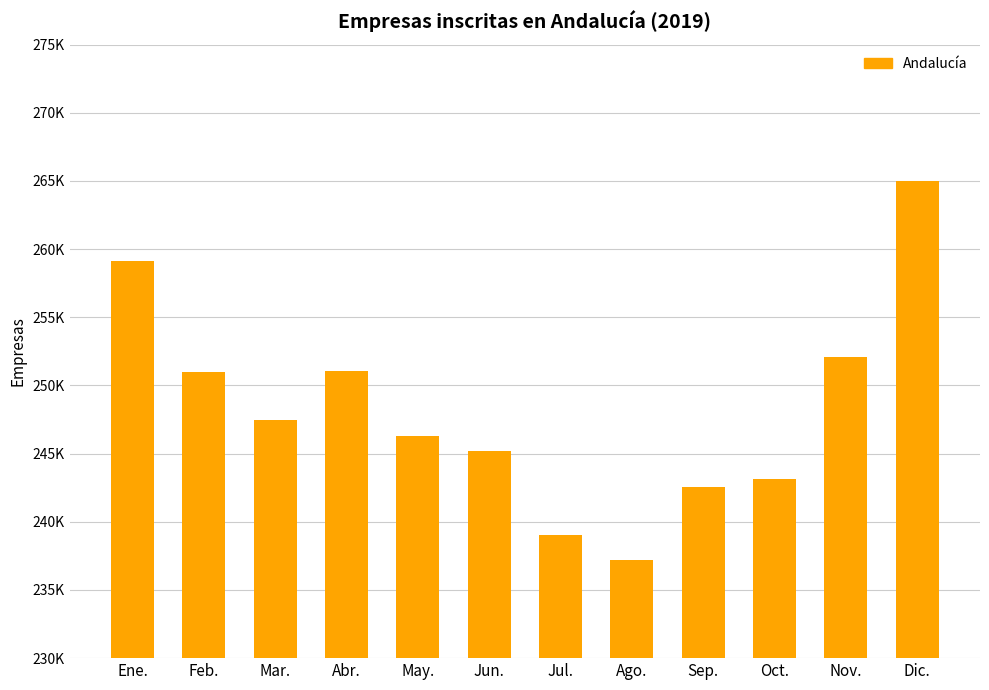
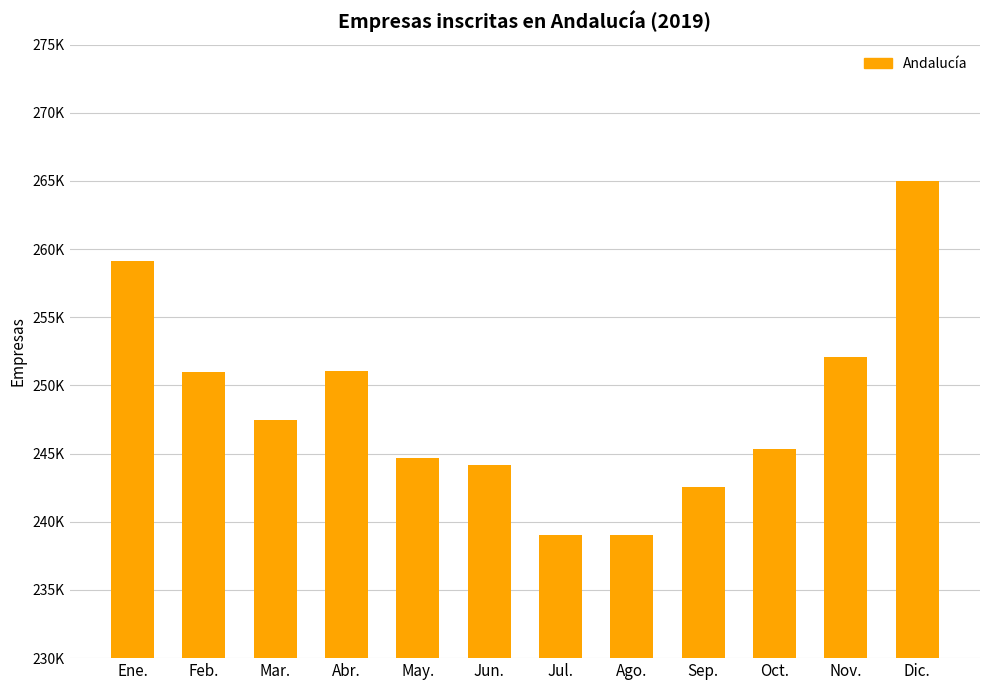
May.: 246300 -> 244700
Jun.: 245200 -> 244200
Ago.: 237200 -> 239000
Oct.: 243100 -> 245300
